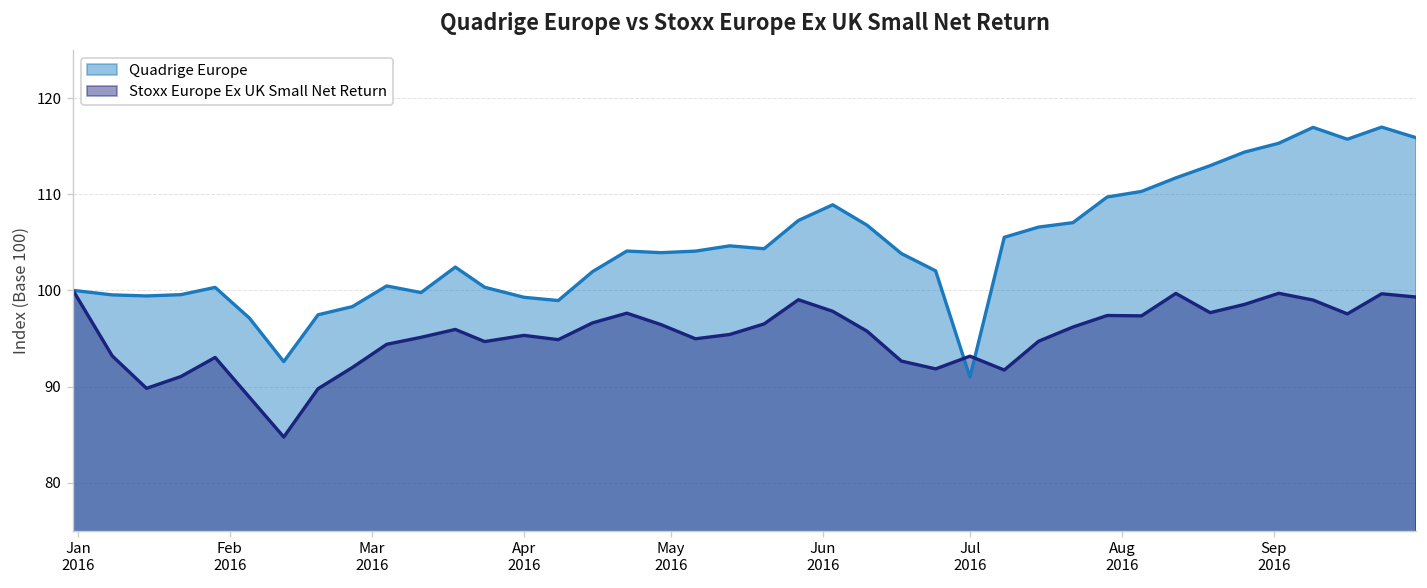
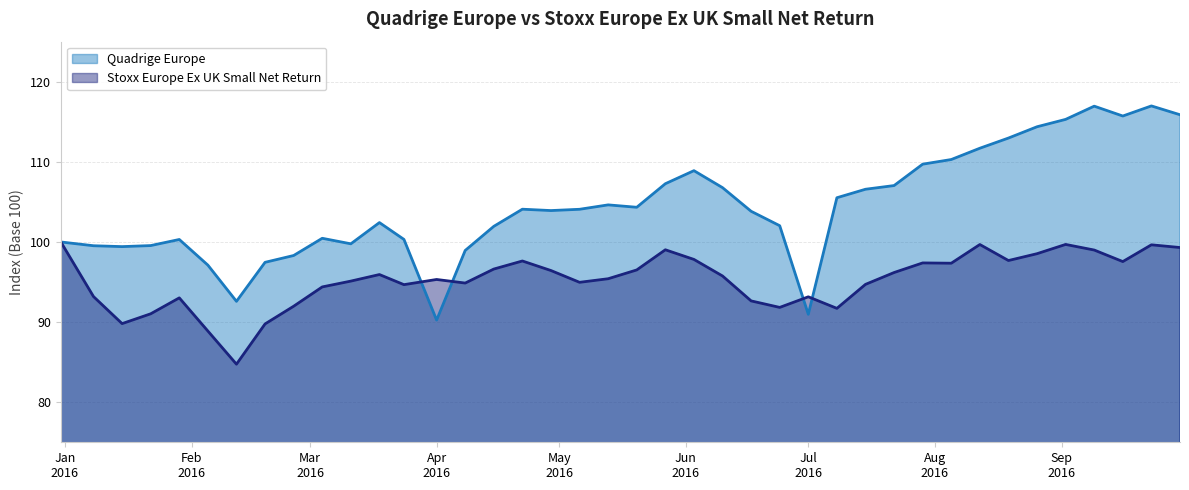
Quadrige Europe, Apr 2016: 99 -> 90
